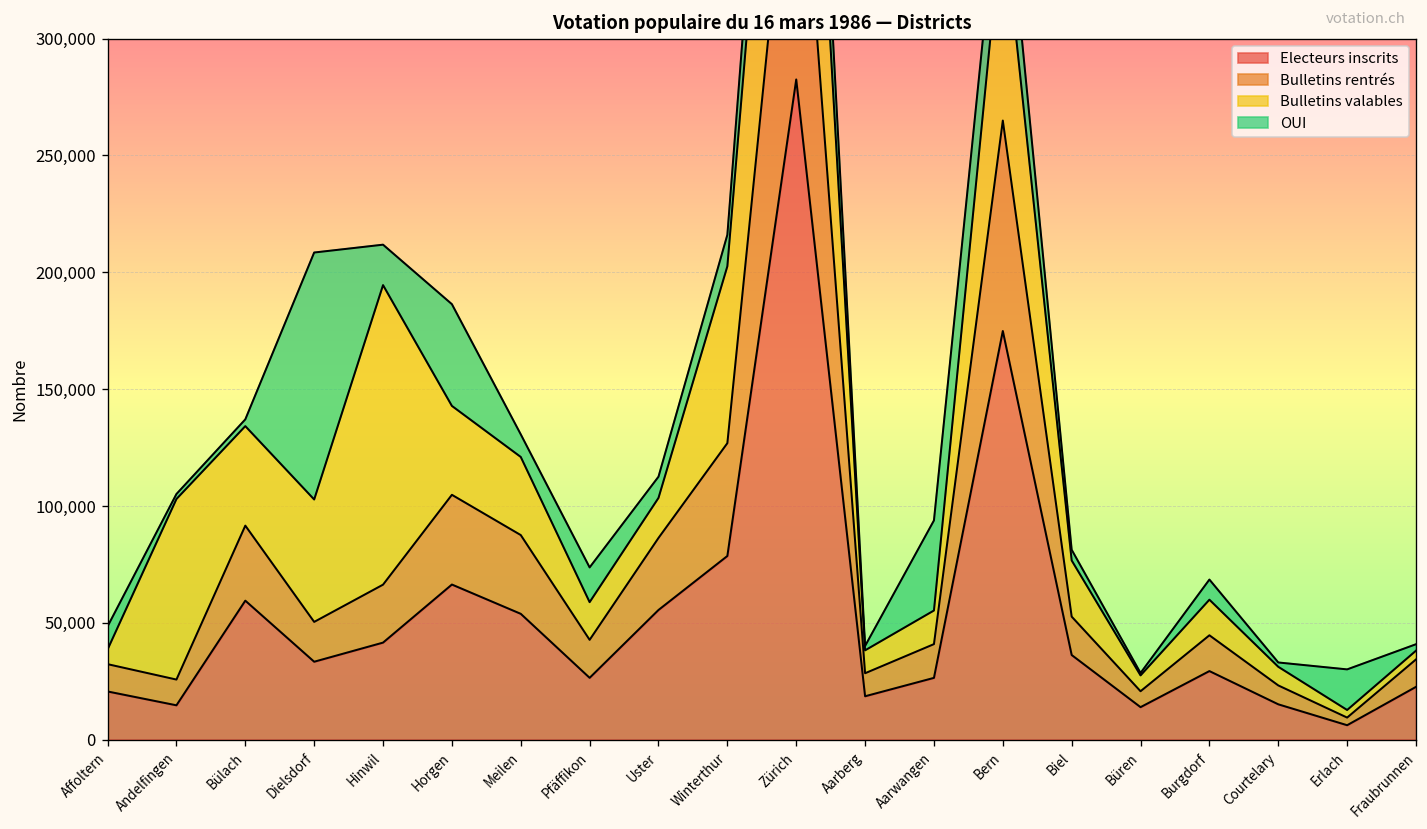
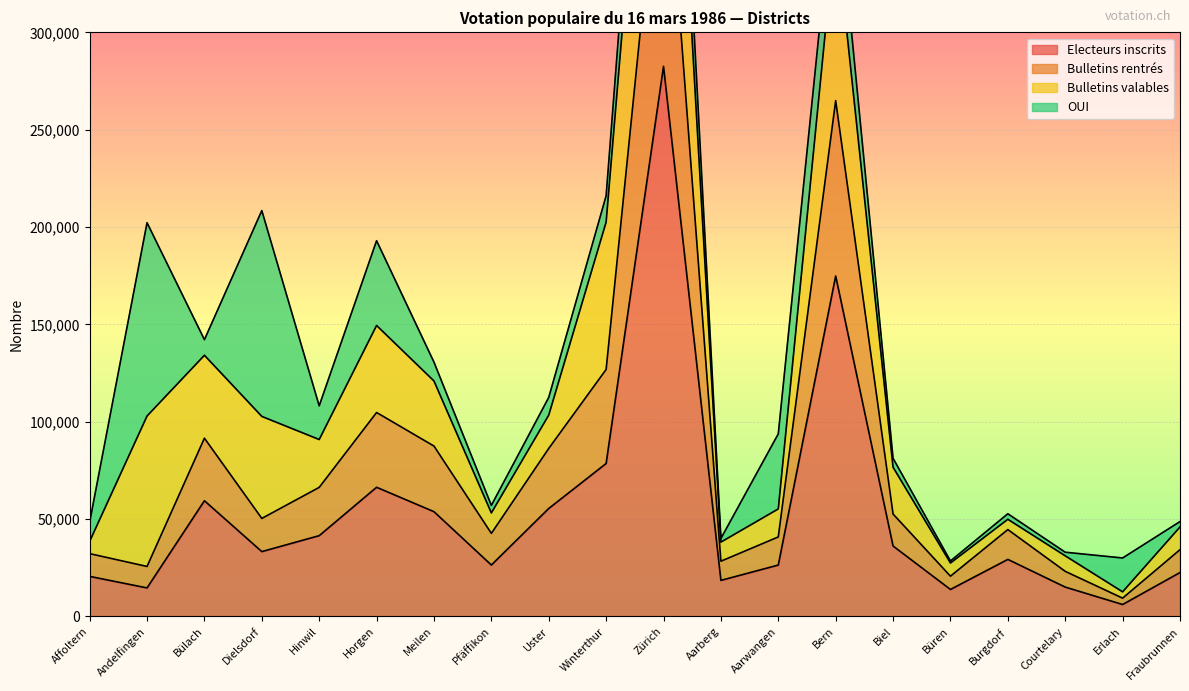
OUI, Andelfingen: 2,000 -> 99,000
OUI, Bülach: 3,000 -> 8,000
Bulletins valables, Hinwil: 128,000 -> 25,000
Bulletins valables, Horgen: 38,000 -> 45,000
Bulletins valables, Pfäffikon: 16,000 -> 10,000
OUI, Pfäffikon: 15,000 -> 4,000
Bulletins valables, Burgdorf: 15,000 -> 5,000
OUI, Burgdorf: 9,000 -> 3,000
Bulletins valables, Fraubrunnen: 4,000 -> 12,000
